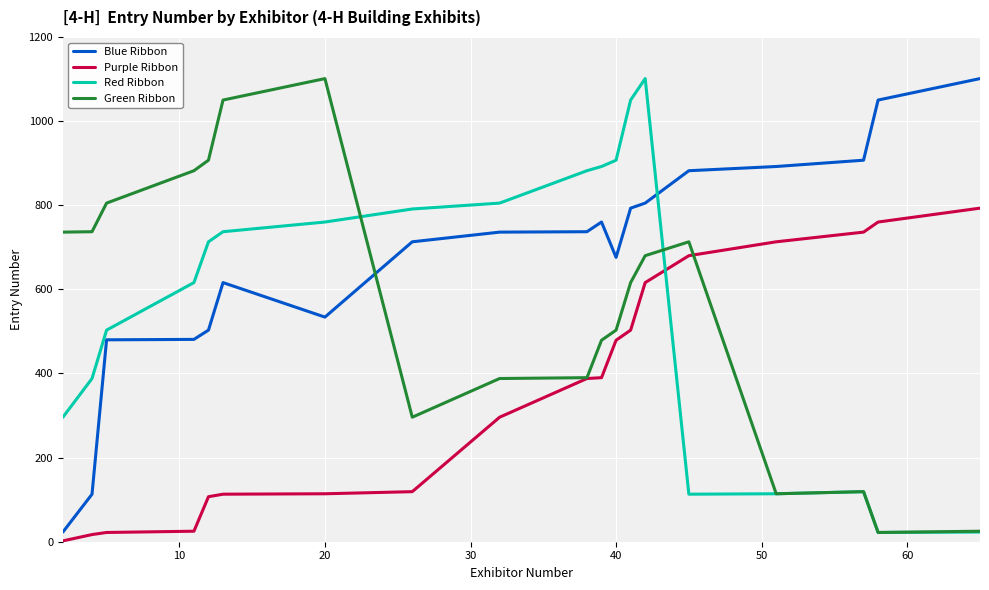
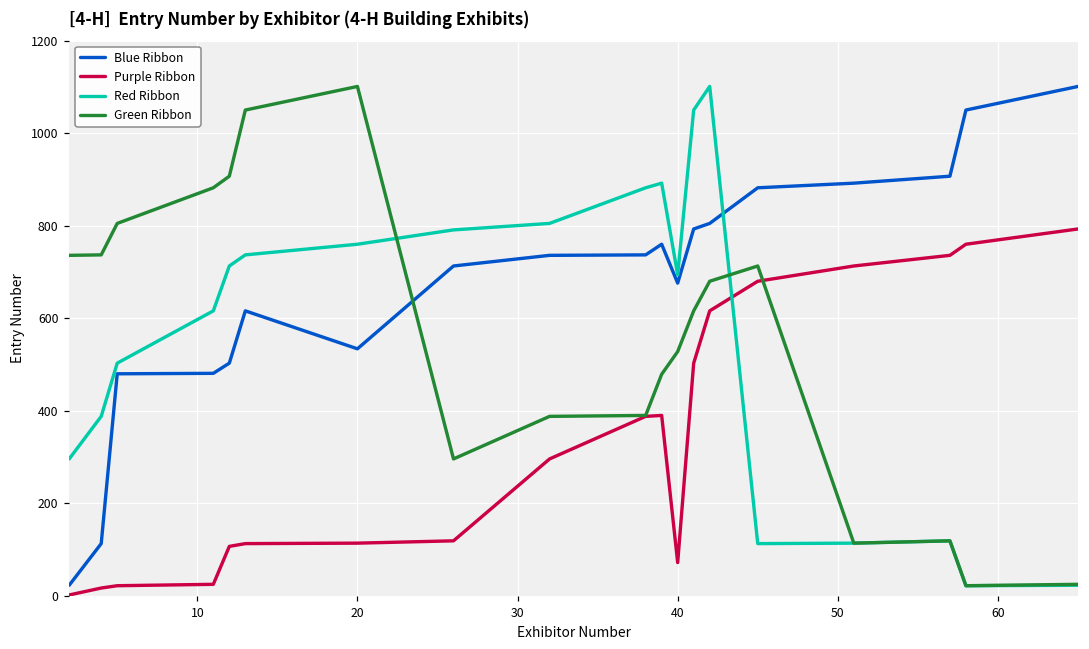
Purple Ribbon, 40: 480 -> 70
Red Ribbon, 40: 910 -> 690
Green Ribbon, 40: 500 -> 530
